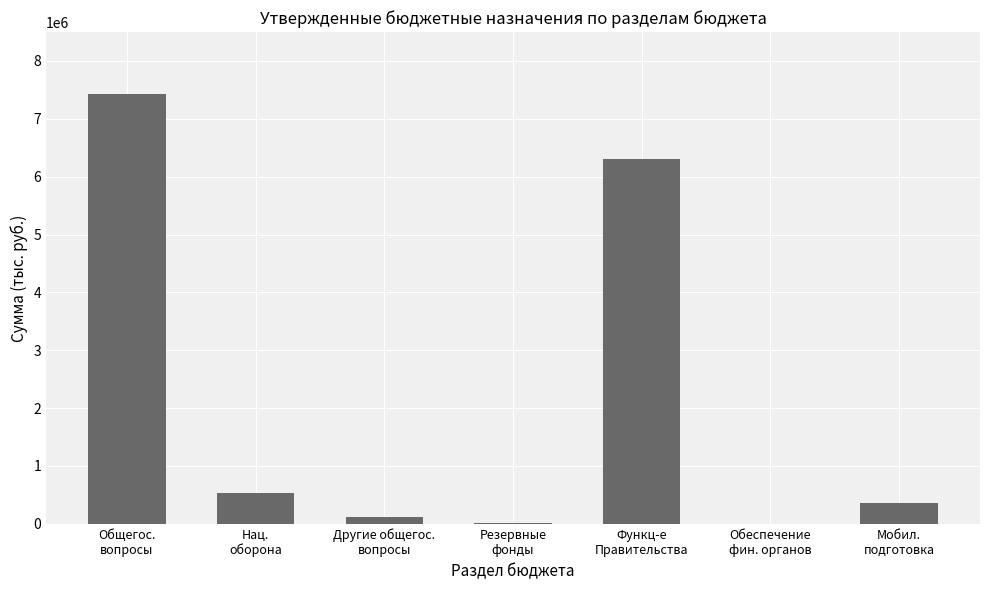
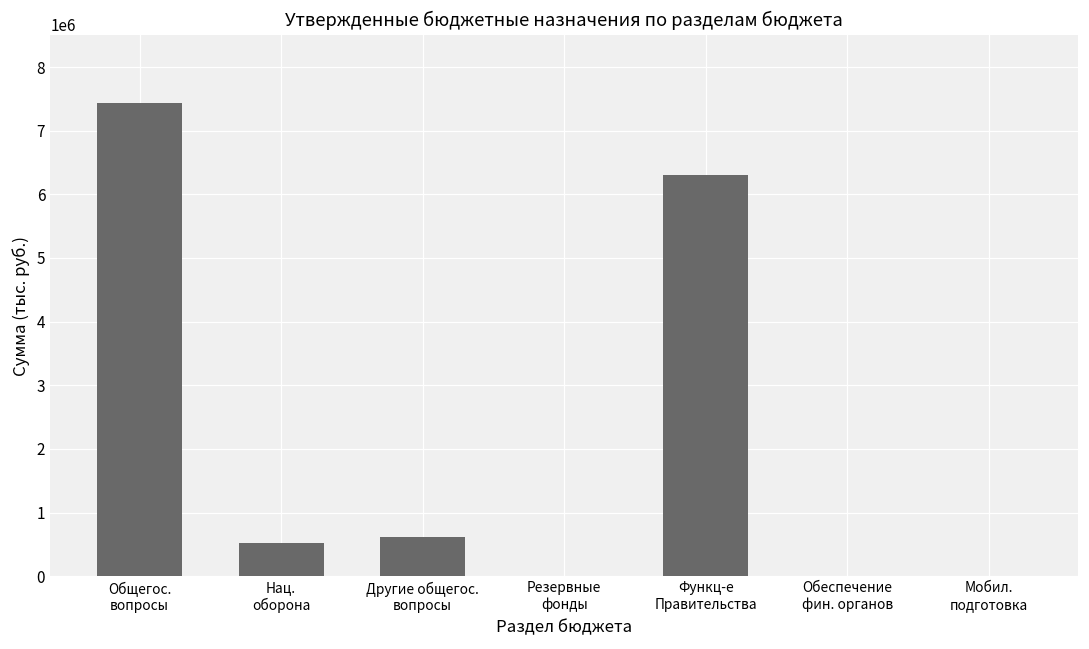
Другие общегос. вопросы: 100000 -> 600000
Мобил. подготовка: 400000 -> 0
